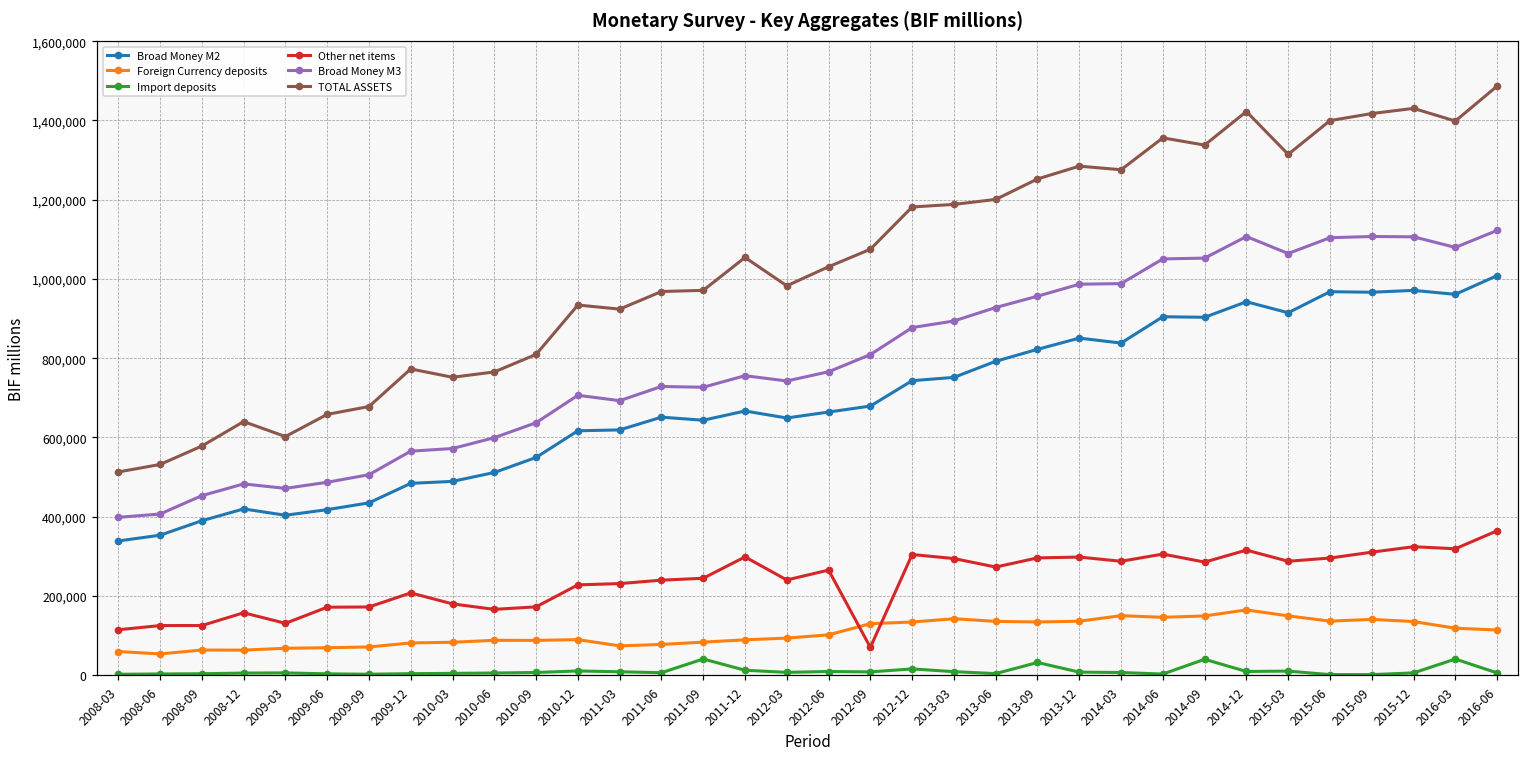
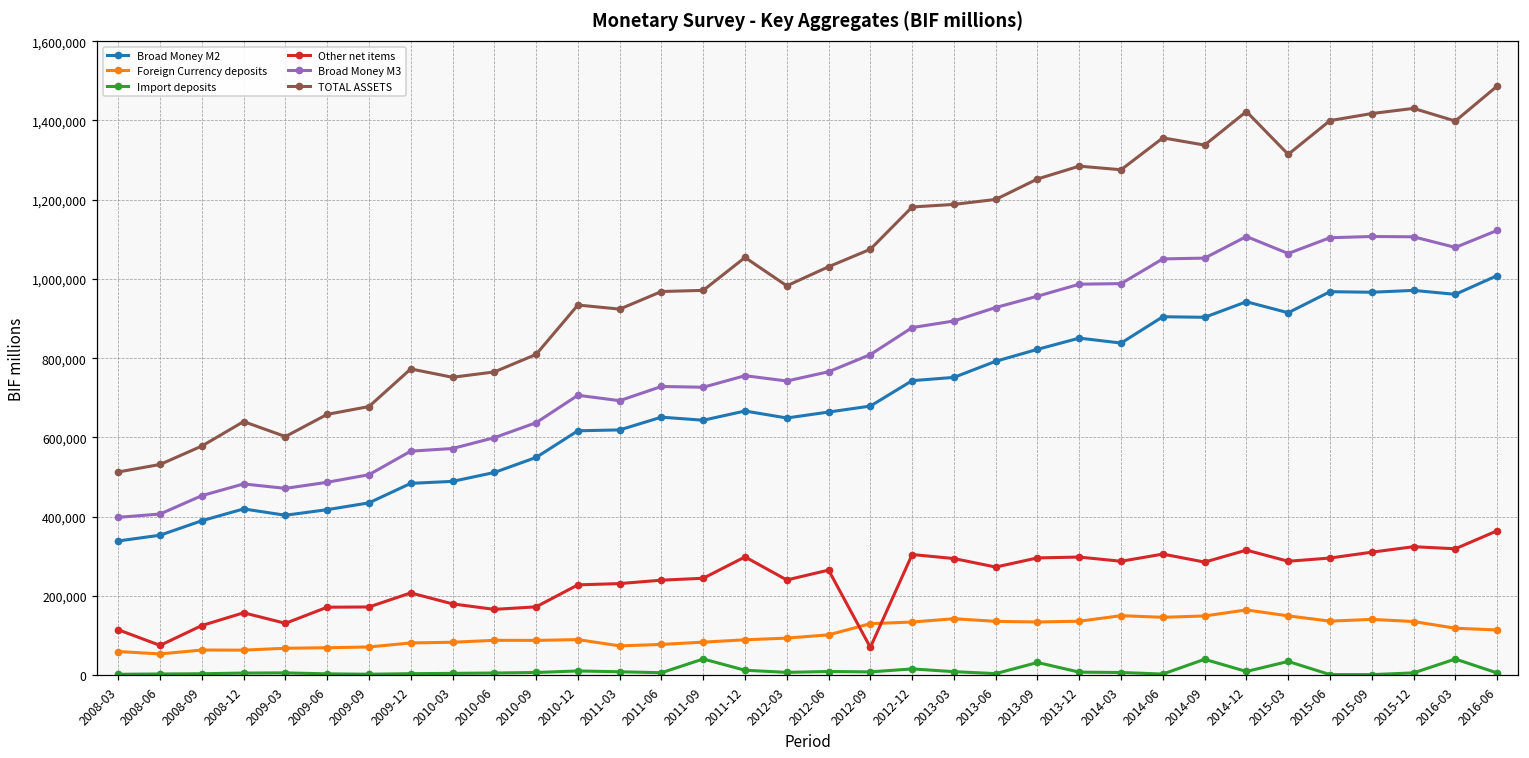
Other net items, 2008-06: 130,000 -> 80,000
Import deposits, 2015-03: 10,000 -> 30,000
